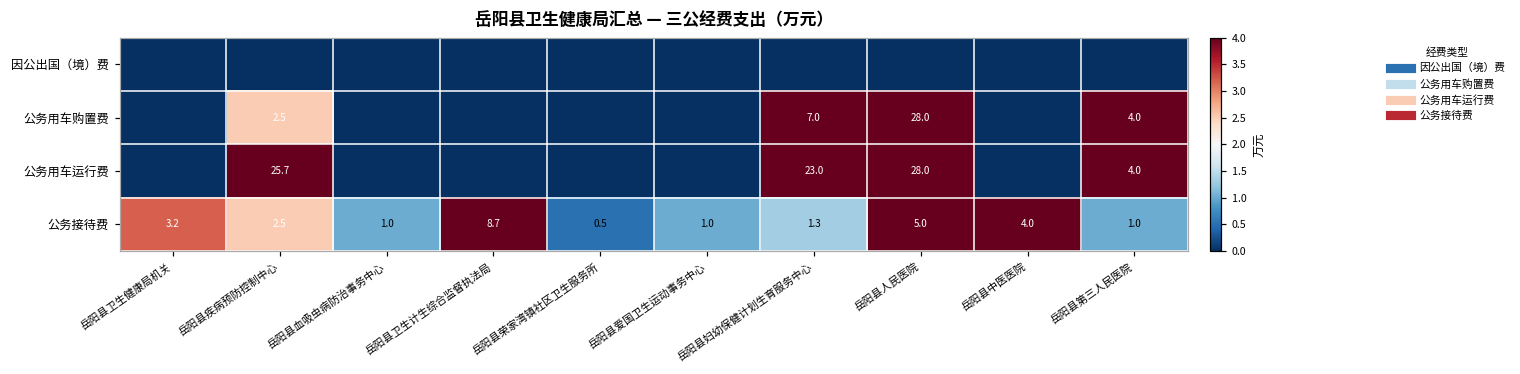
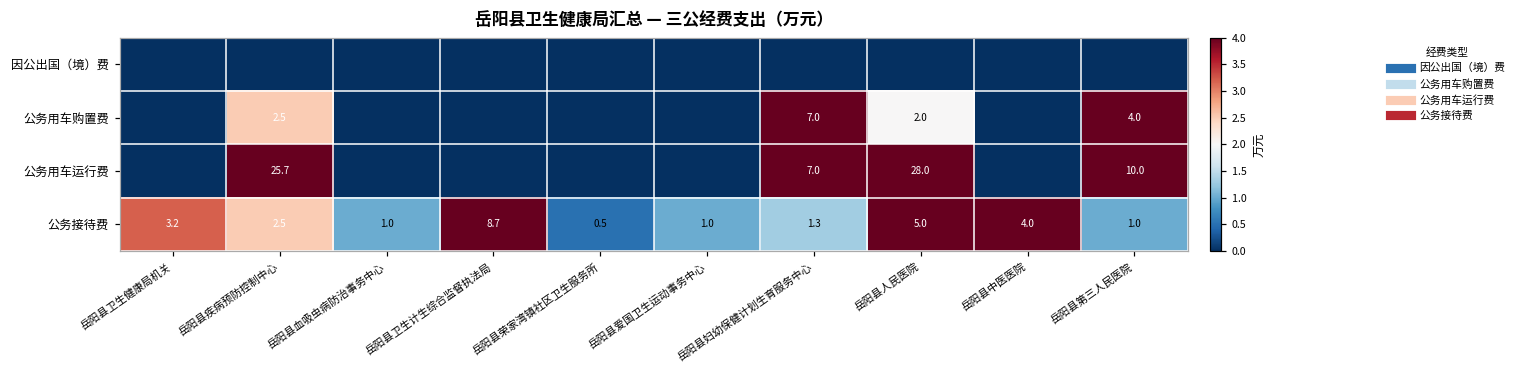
公务用车购置费, 岳阳县人民医院: 28.0 -> 2.0
公务用车运行费, 岳阳县妇幼保健计划生育服务中心: 23.0 -> 7.0
公务用车运行费, 岳阳县第三人民医院: 4.0 -> 10.0
